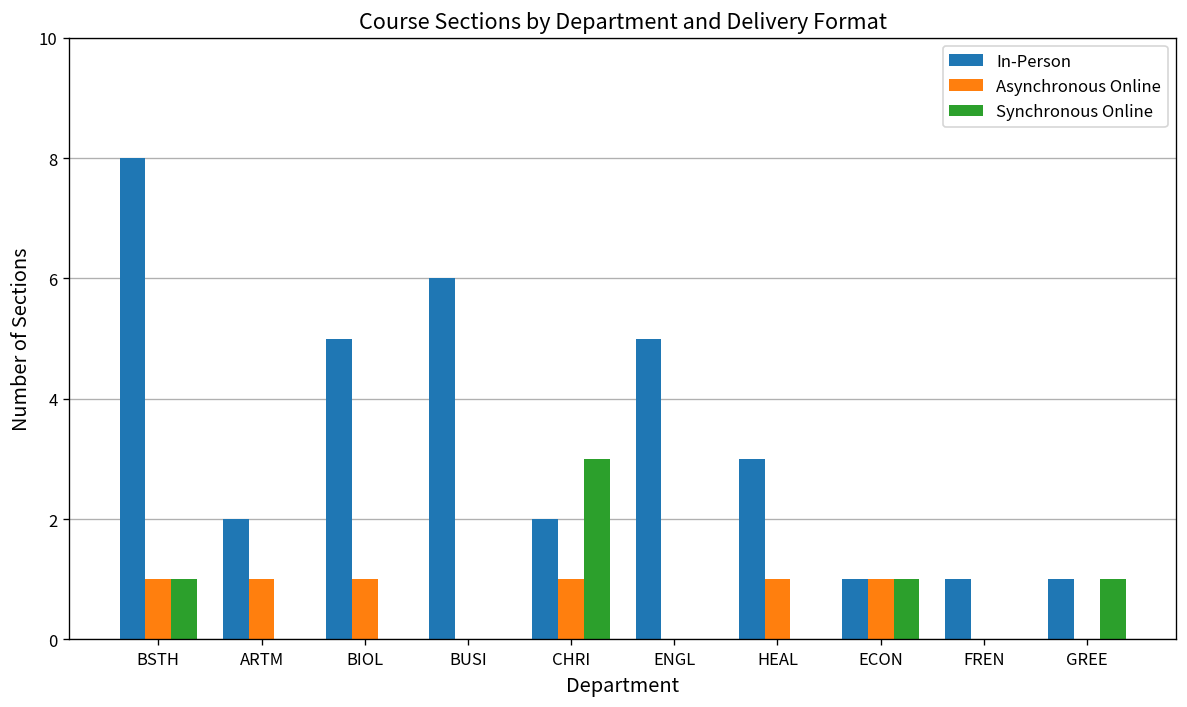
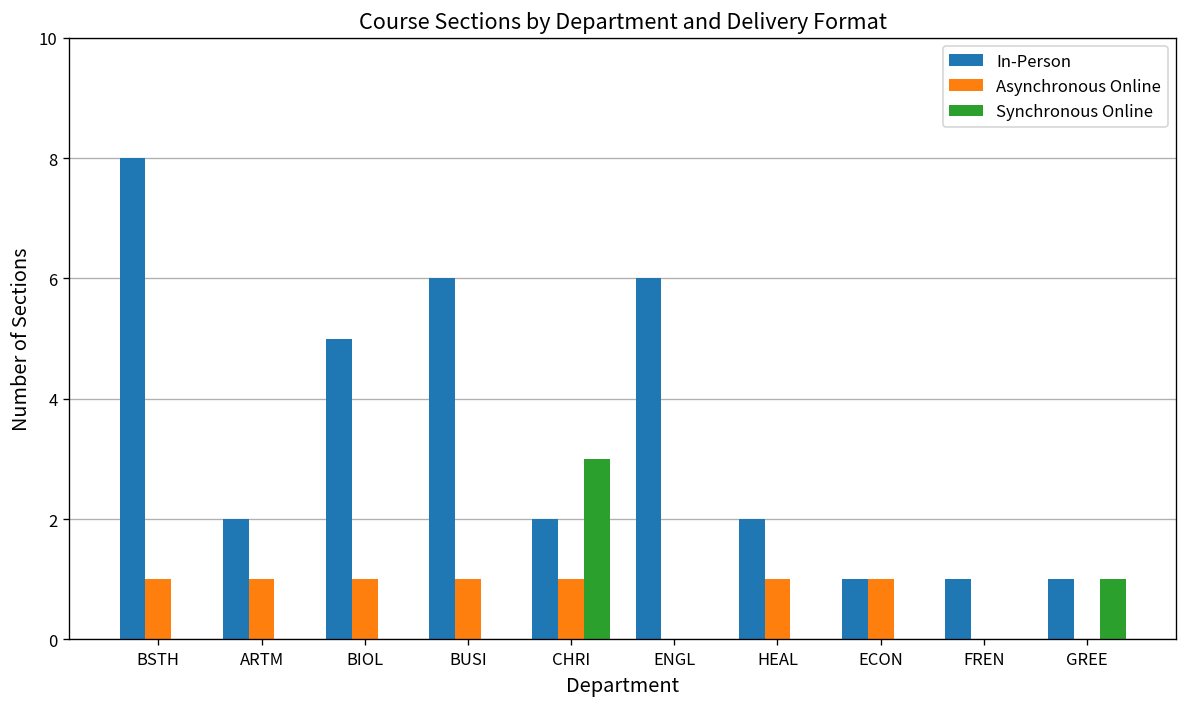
Synchronous Online, BSTH: 1 -> 0
Asynchronous Online, BUSI: 0 -> 1
In-Person, ENGL: 5 -> 6
In-Person, HEAL: 3 -> 2
Synchronous Online, ECON: 1 -> 0
